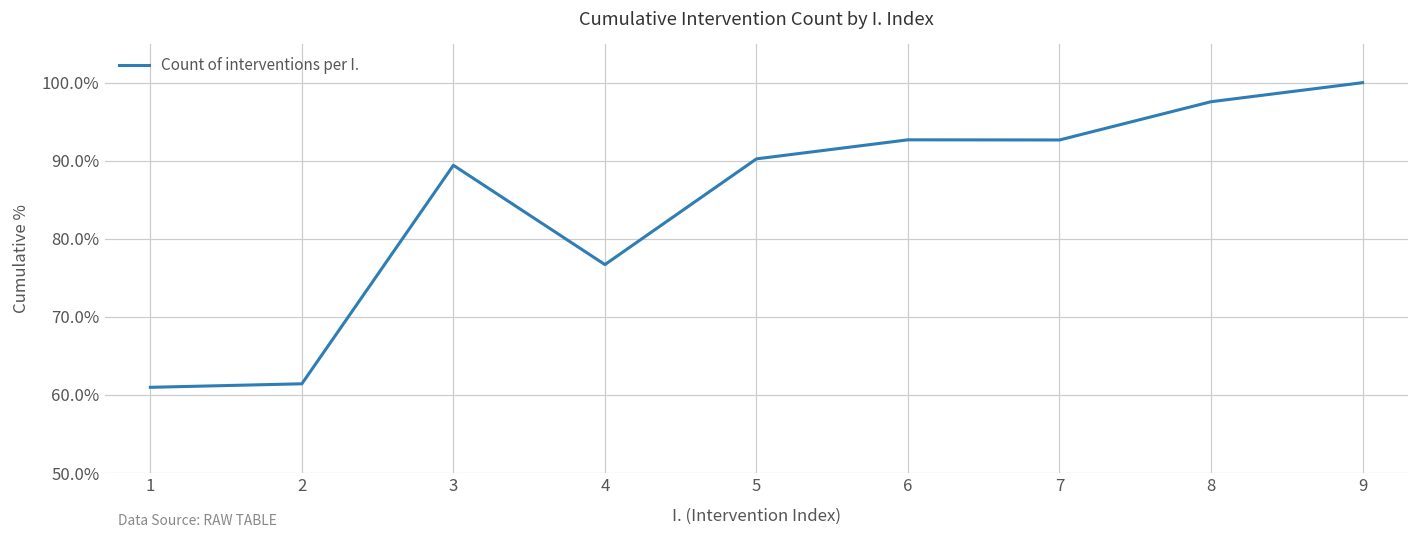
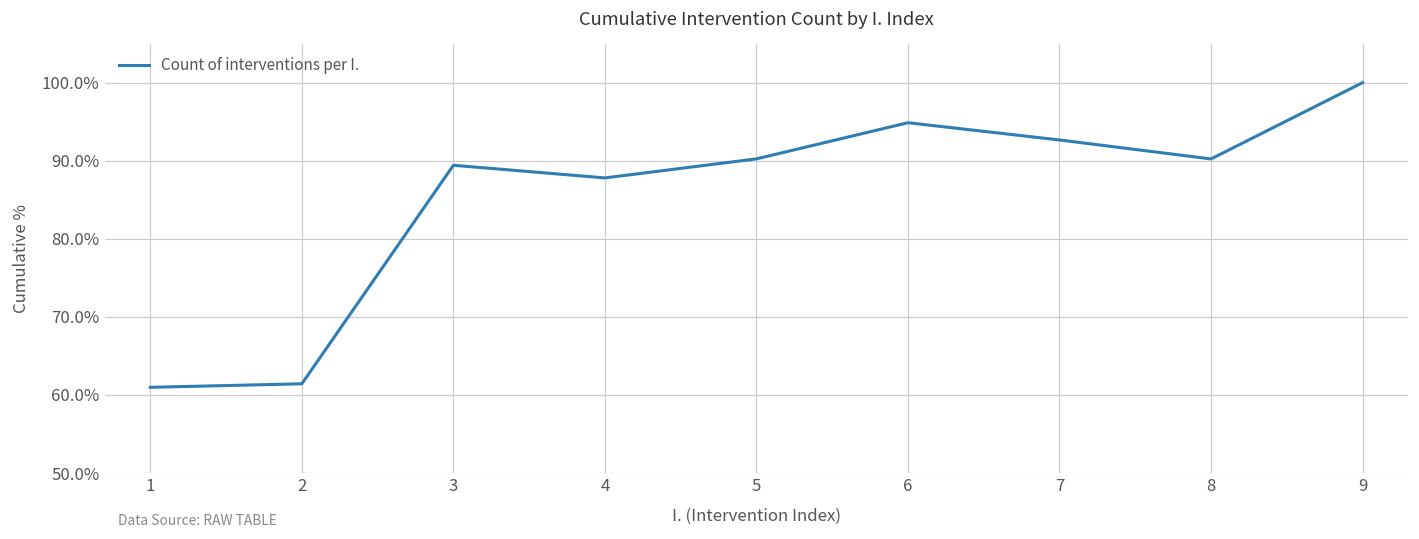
4: 77% -> 88%
6: 93% -> 95%
8: 98% -> 90%
